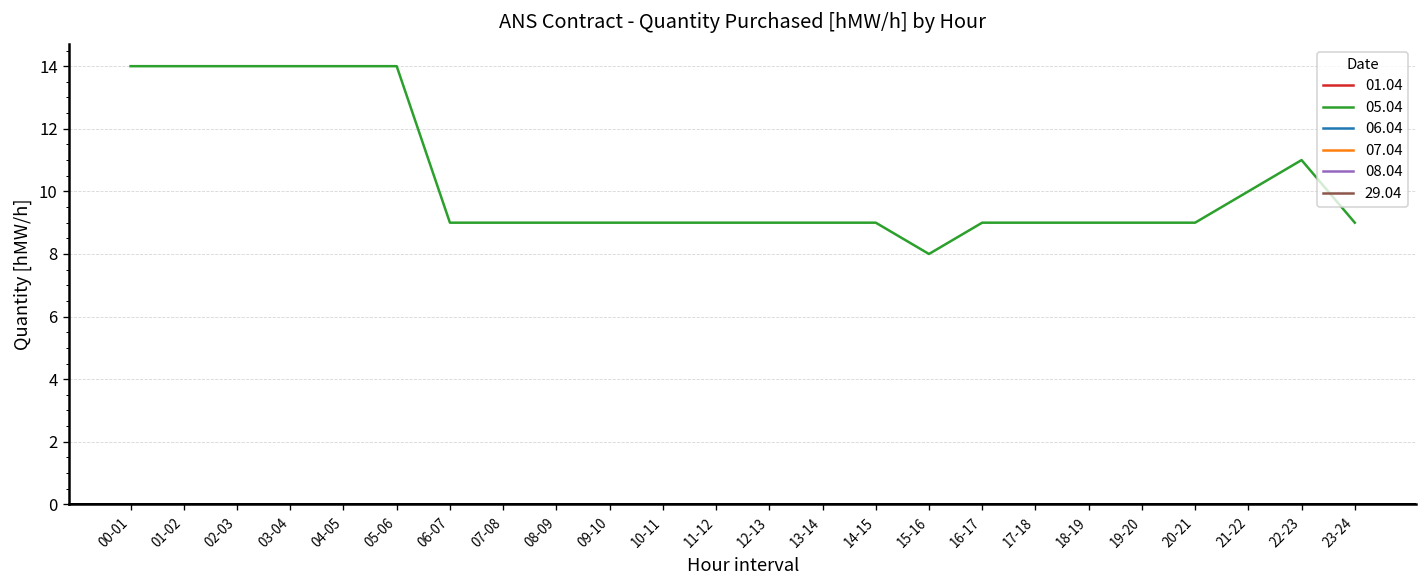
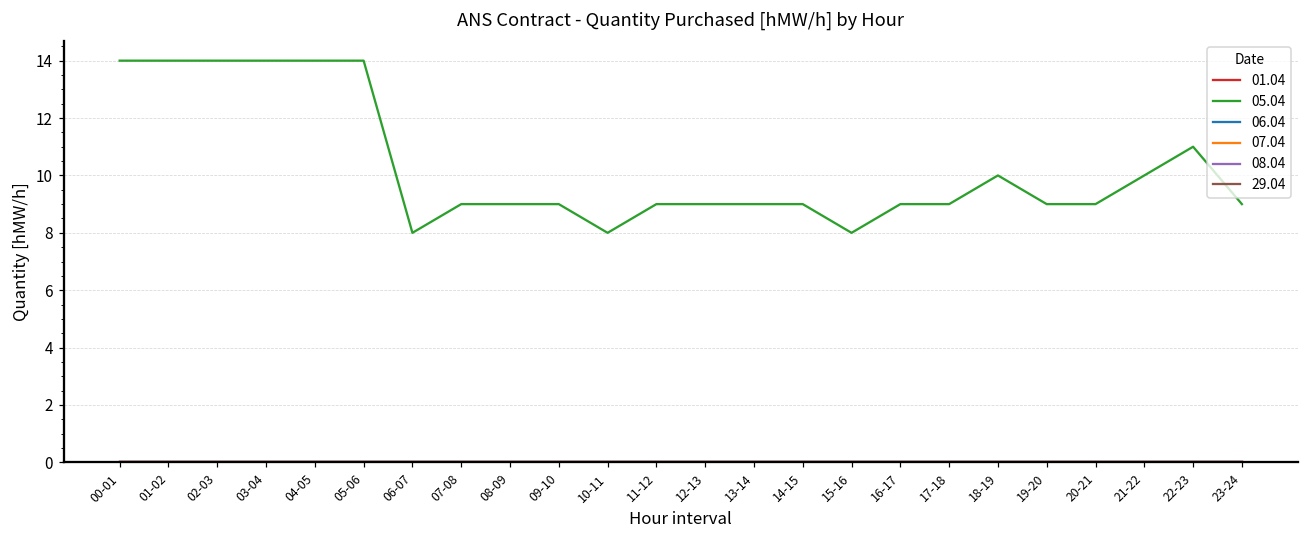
05.04, 06-07: 9 -> 8
05.04, 10-11: 9 -> 8
05.04, 18-19: 9 -> 10
